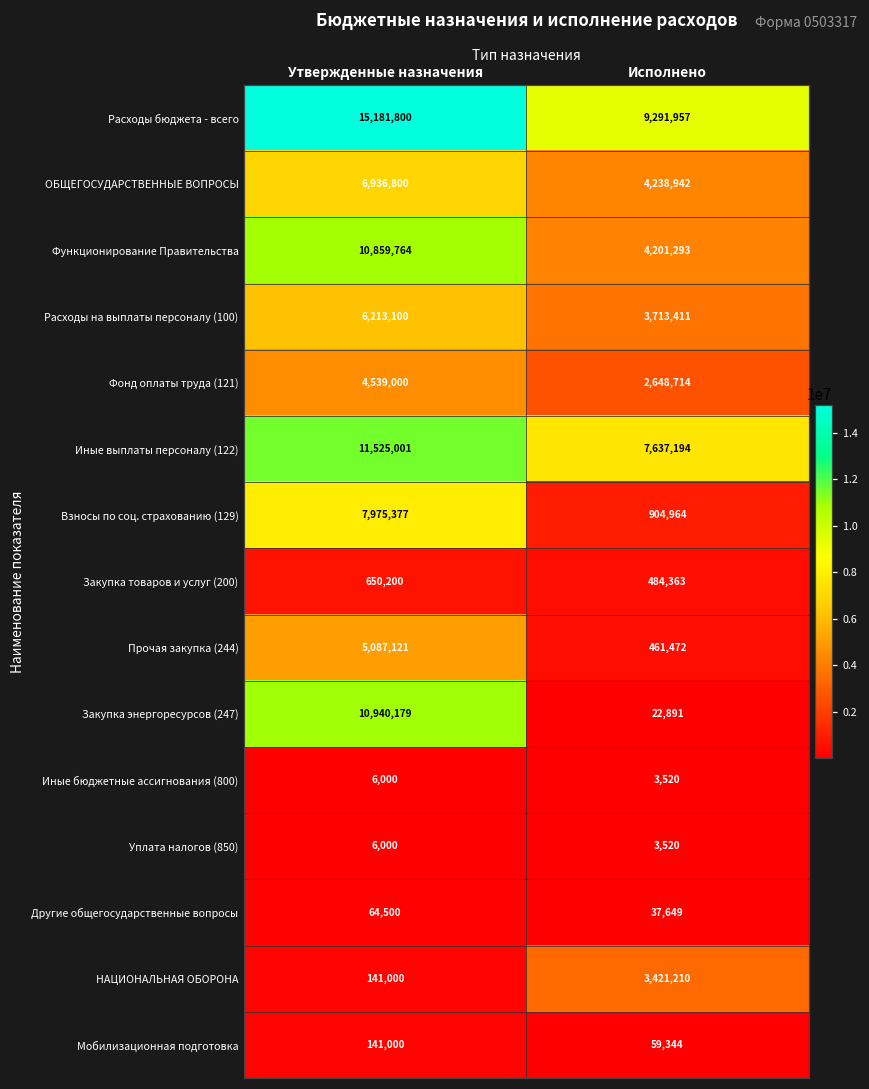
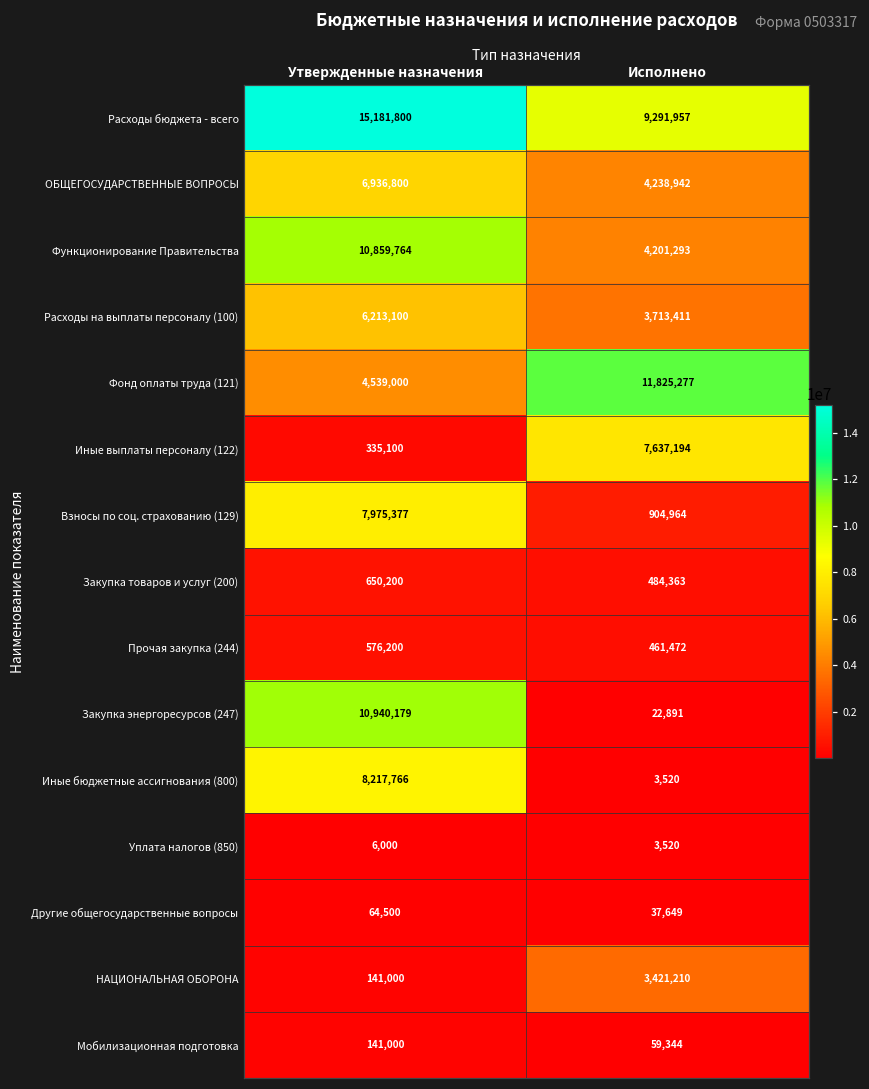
Фонд оплаты труда (121), Исполнено: 2,648,714 -> 11,825,277
Иные выплаты персоналу (122), Утвержденные назначения: 11,525,001 -> 335,100
Прочая закупка (244), Утвержденные назначения: 5,087,121 -> 576,200
Иные бюджетные ассигнования (800), Утвержденные назначения: 6,000 -> 8,217,766
